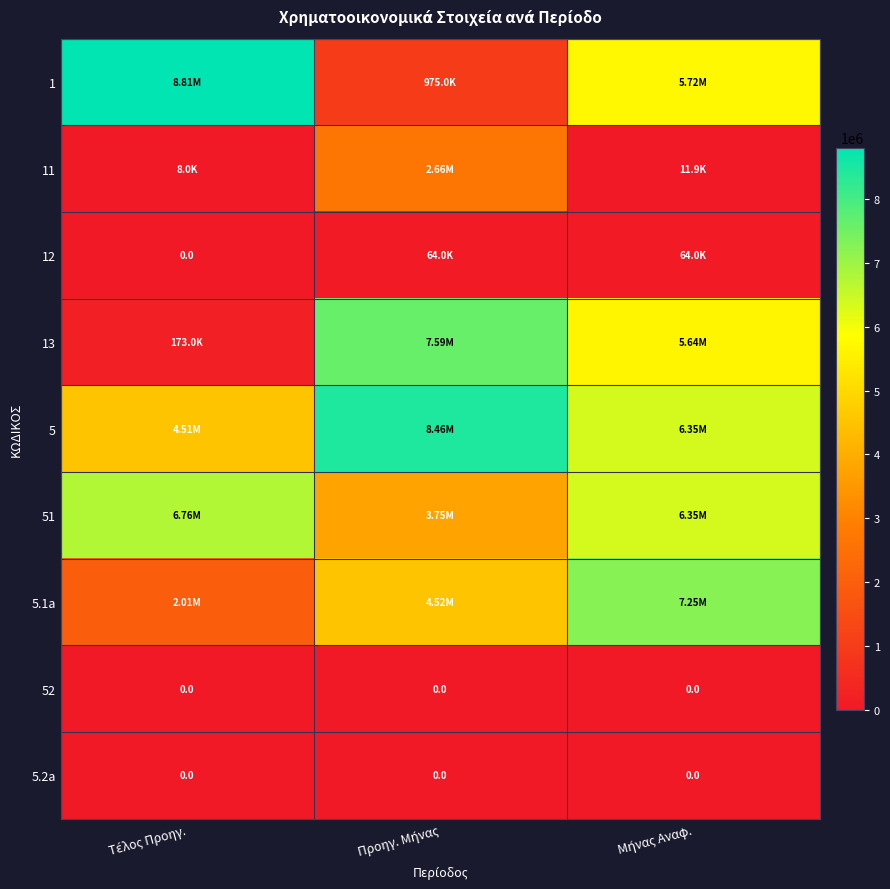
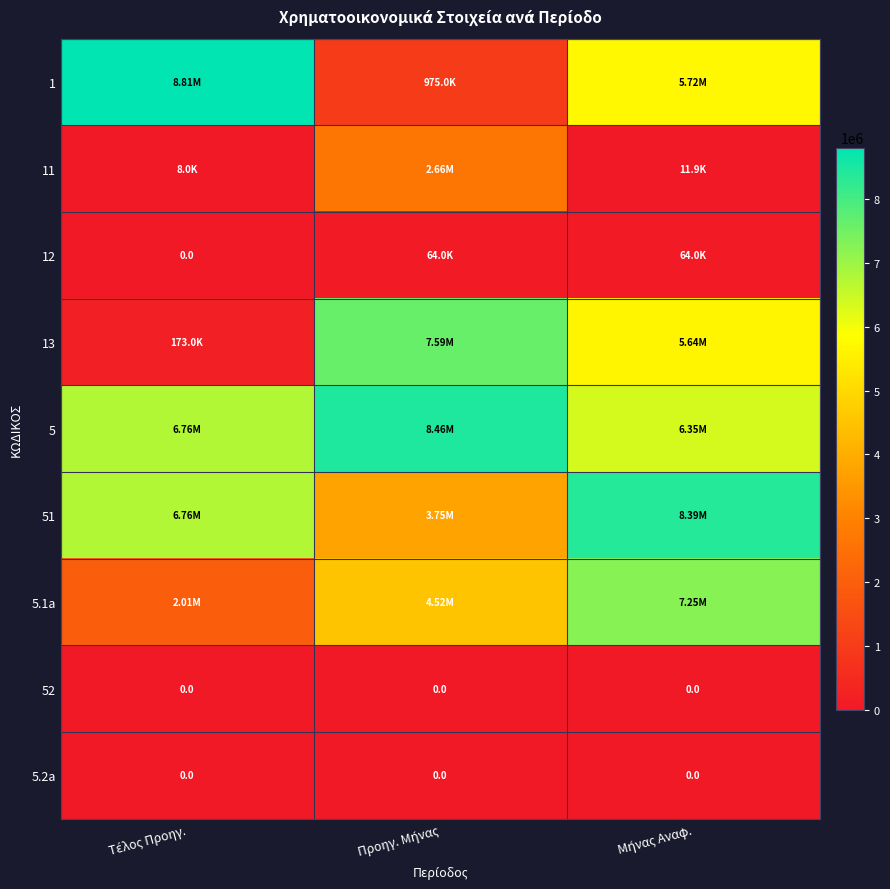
5, Τέλος Προηγ.: 4.51M -> 6.76M
51, Μήνας Αναφ.: 6.35M -> 8.39M
